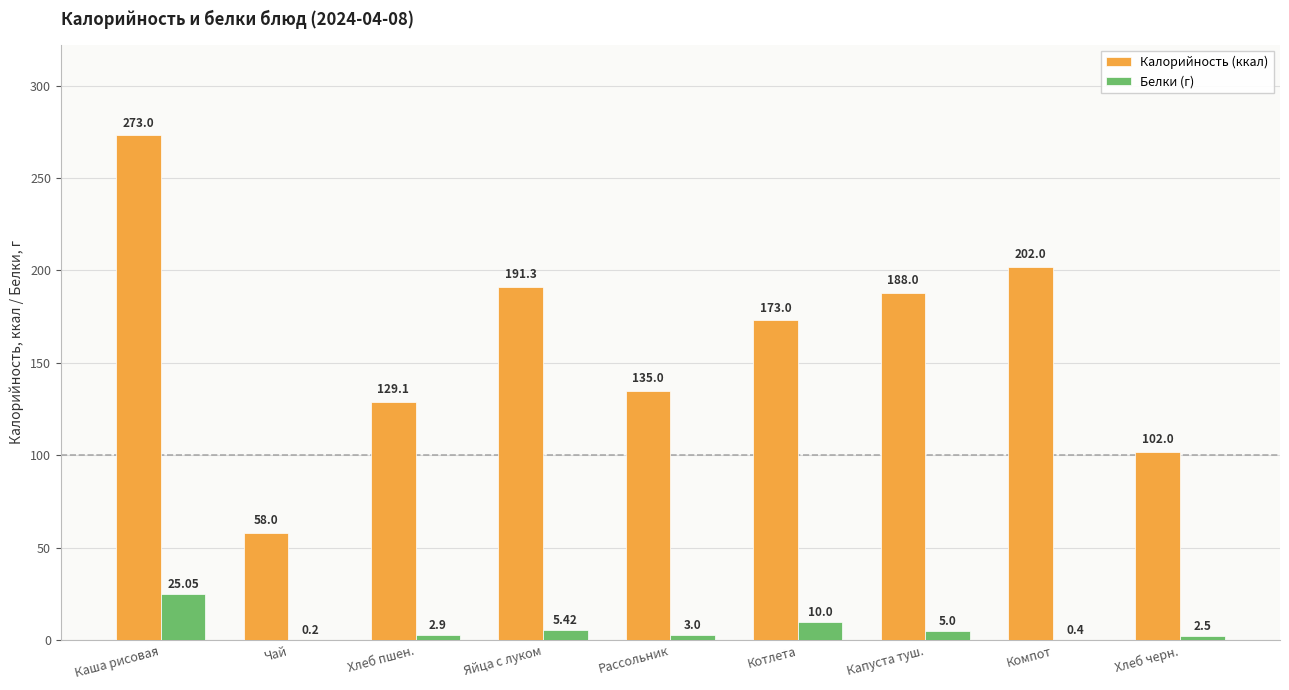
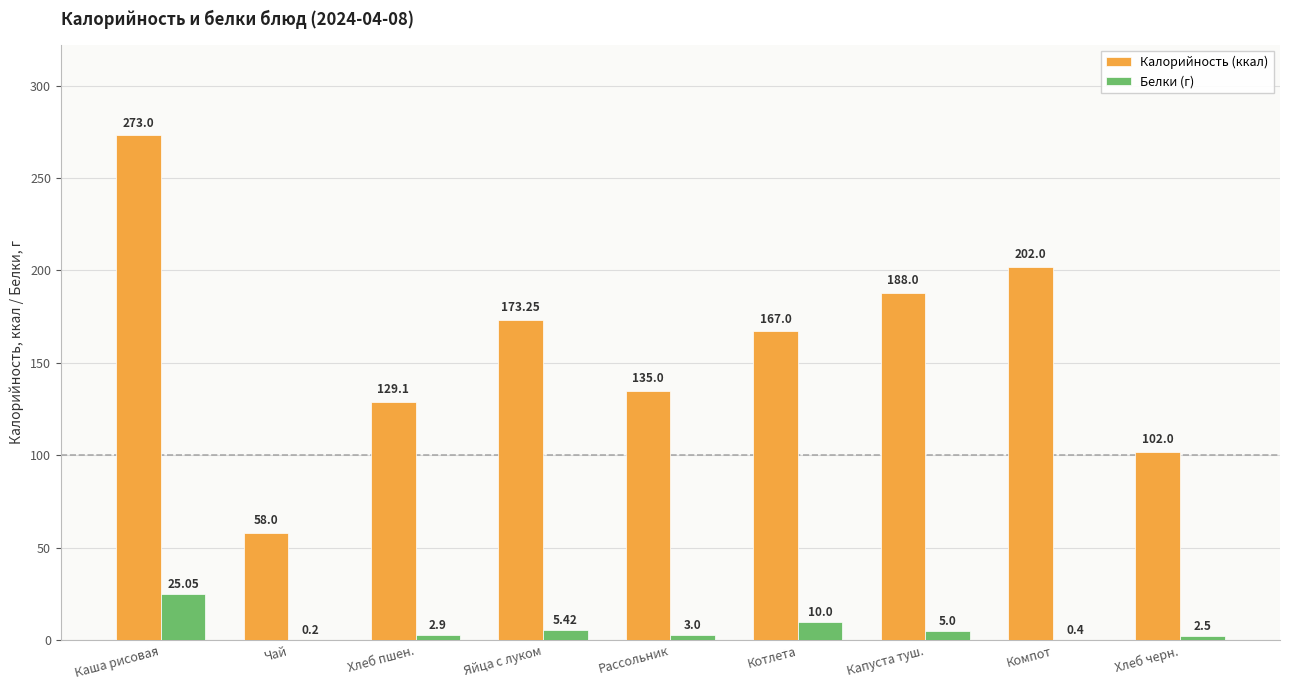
Калорийность (ккал), Яйца с луком: 191.3 -> 173.25
Калорийность (ккал), Котлета: 173.0 -> 167.0
